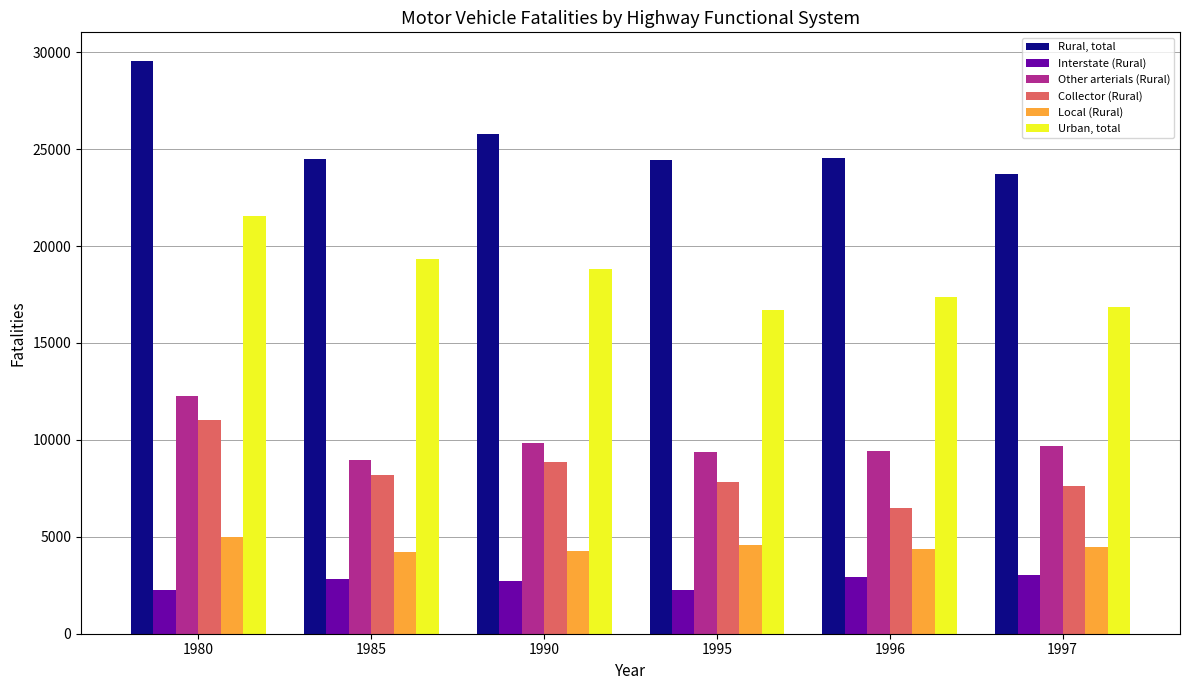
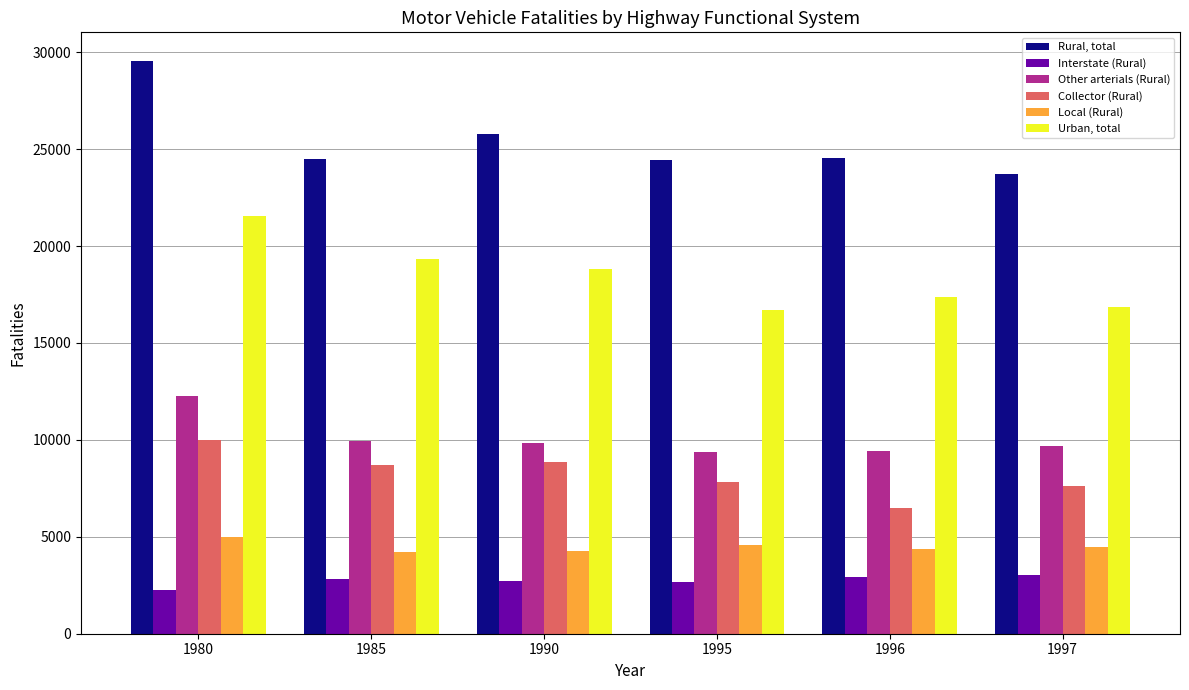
Collector (Rural), 1980: 11000 -> 10000
Other arterials (Rural), 1985: 8900 -> 9900
Collector (Rural), 1985: 8200 -> 8700
Interstate (Rural), 1995: 2200 -> 2700
